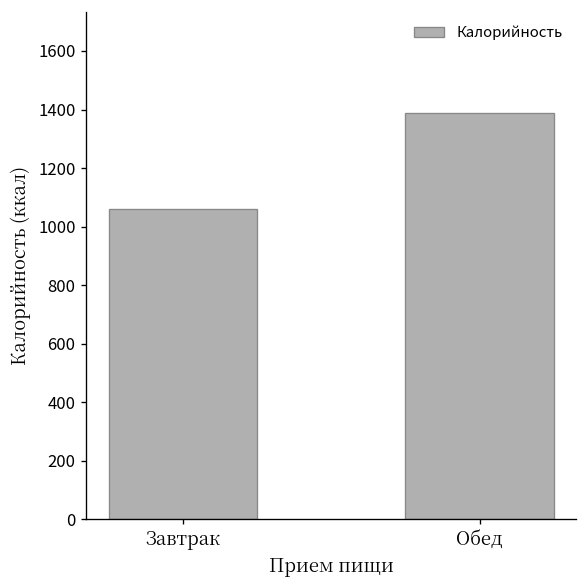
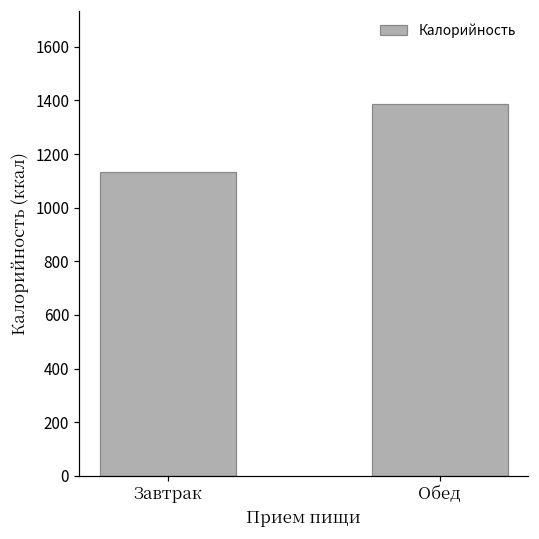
Завтрак: 1060 -> 1130
